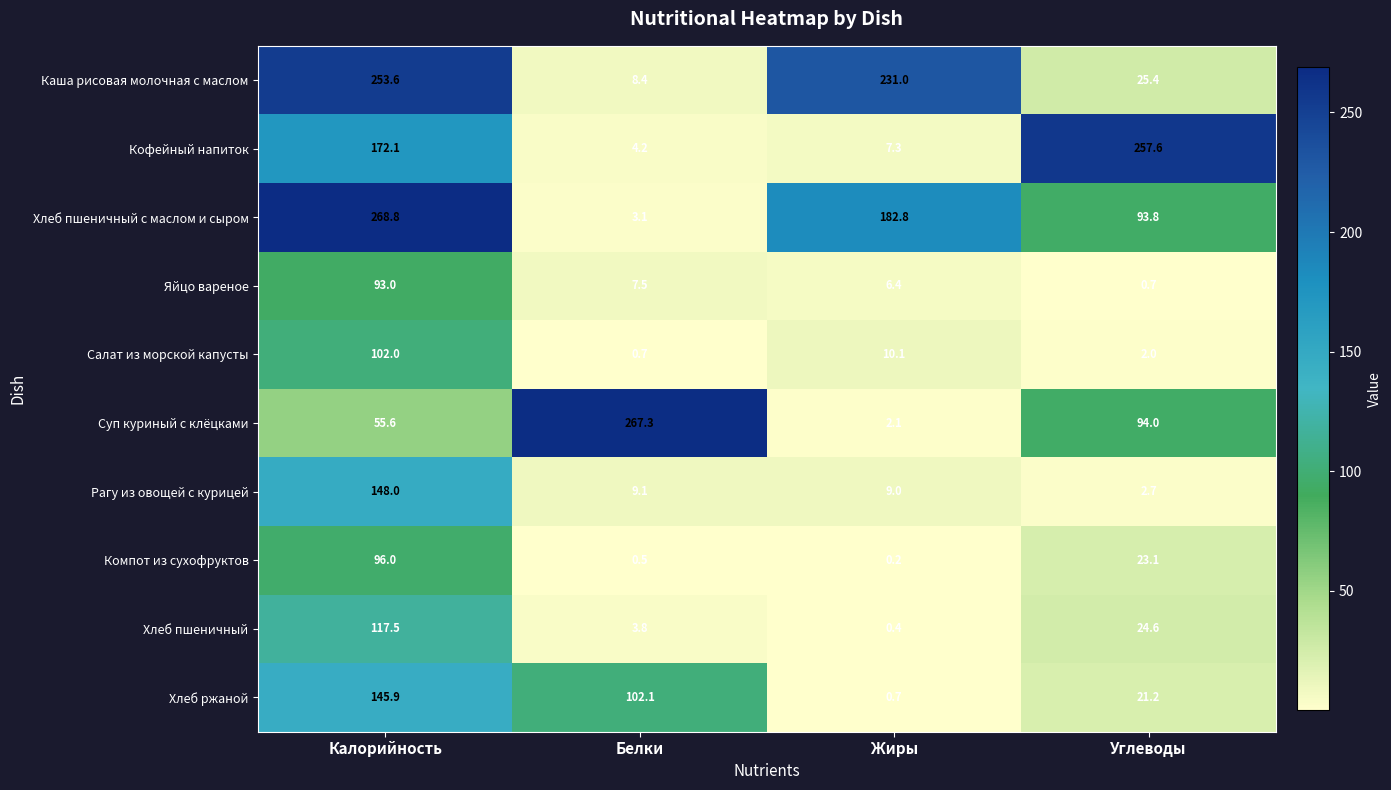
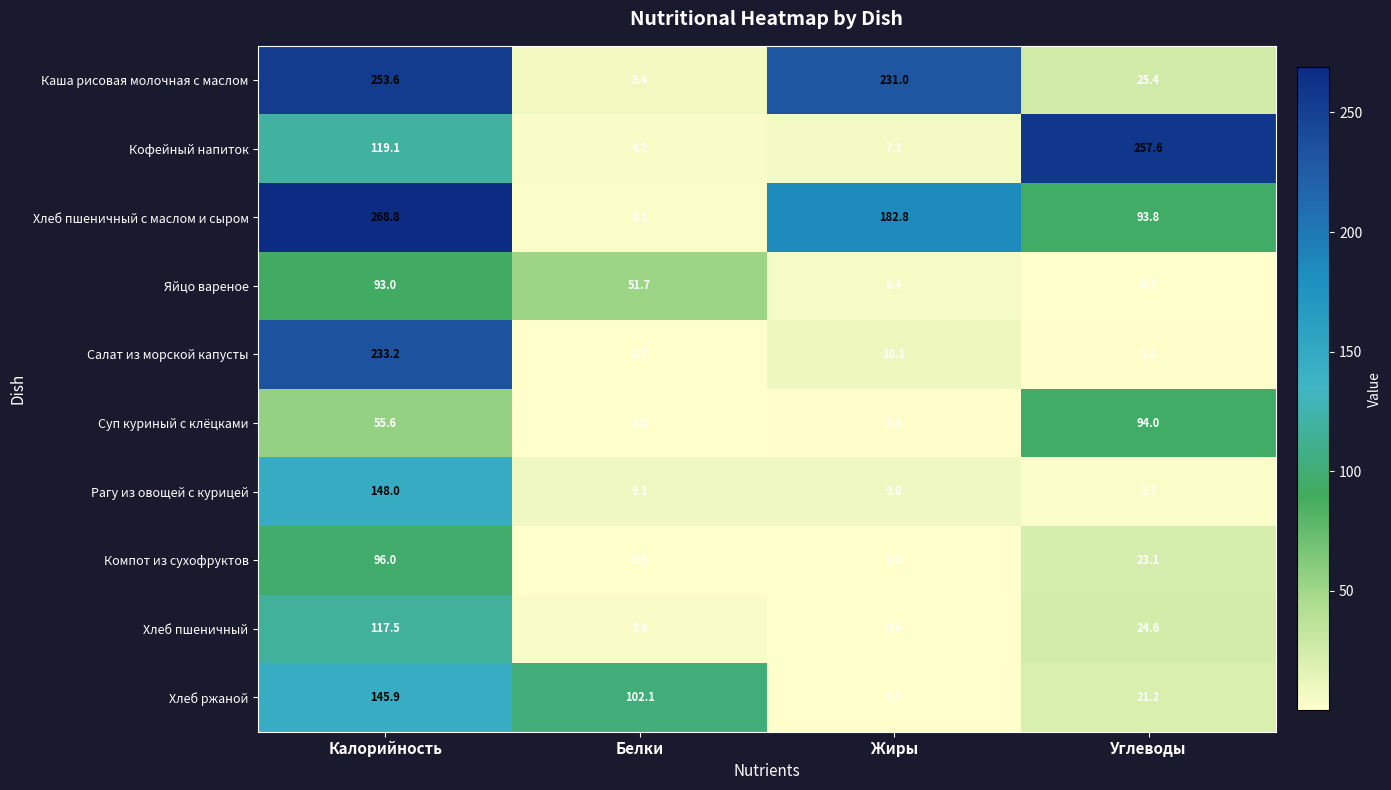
Кофейный напиток, Калорийность: 172.1 -> 119.1
Яйцо вареное, Белки: 7.5 -> 51.7
Салат из морской капусты, Калорийность: 102.0 -> 233.2
Суп куриный с клёцками, Белки: 267.3 -> 1.0
